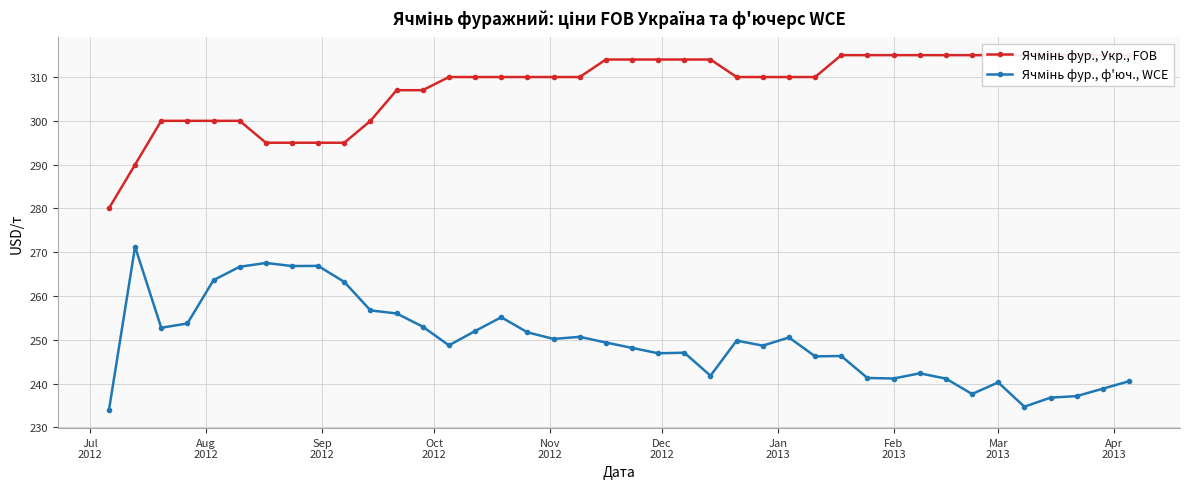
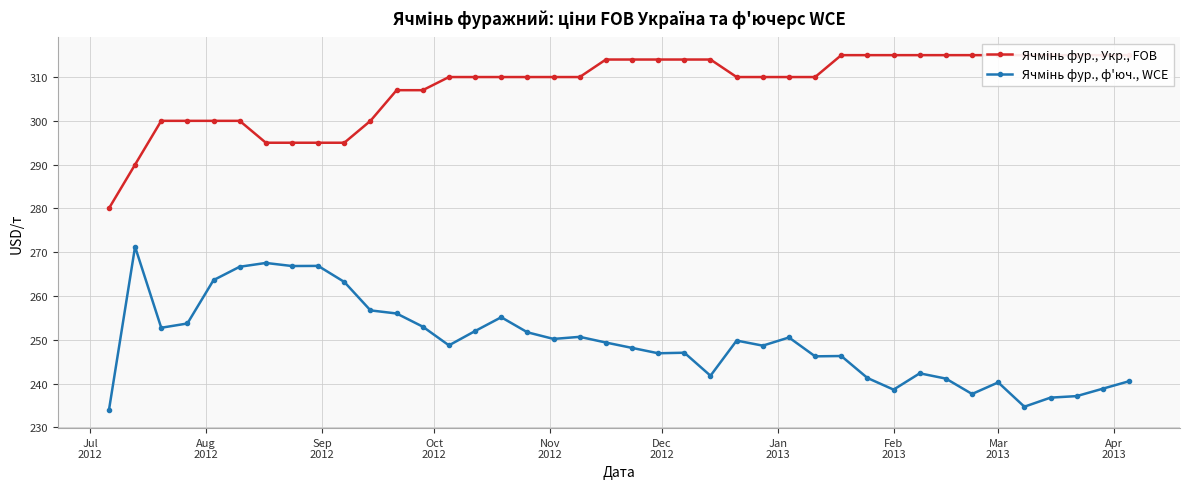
Ячмінь фур., ф'юч., WCE, Feb 2013: 241 -> 239
